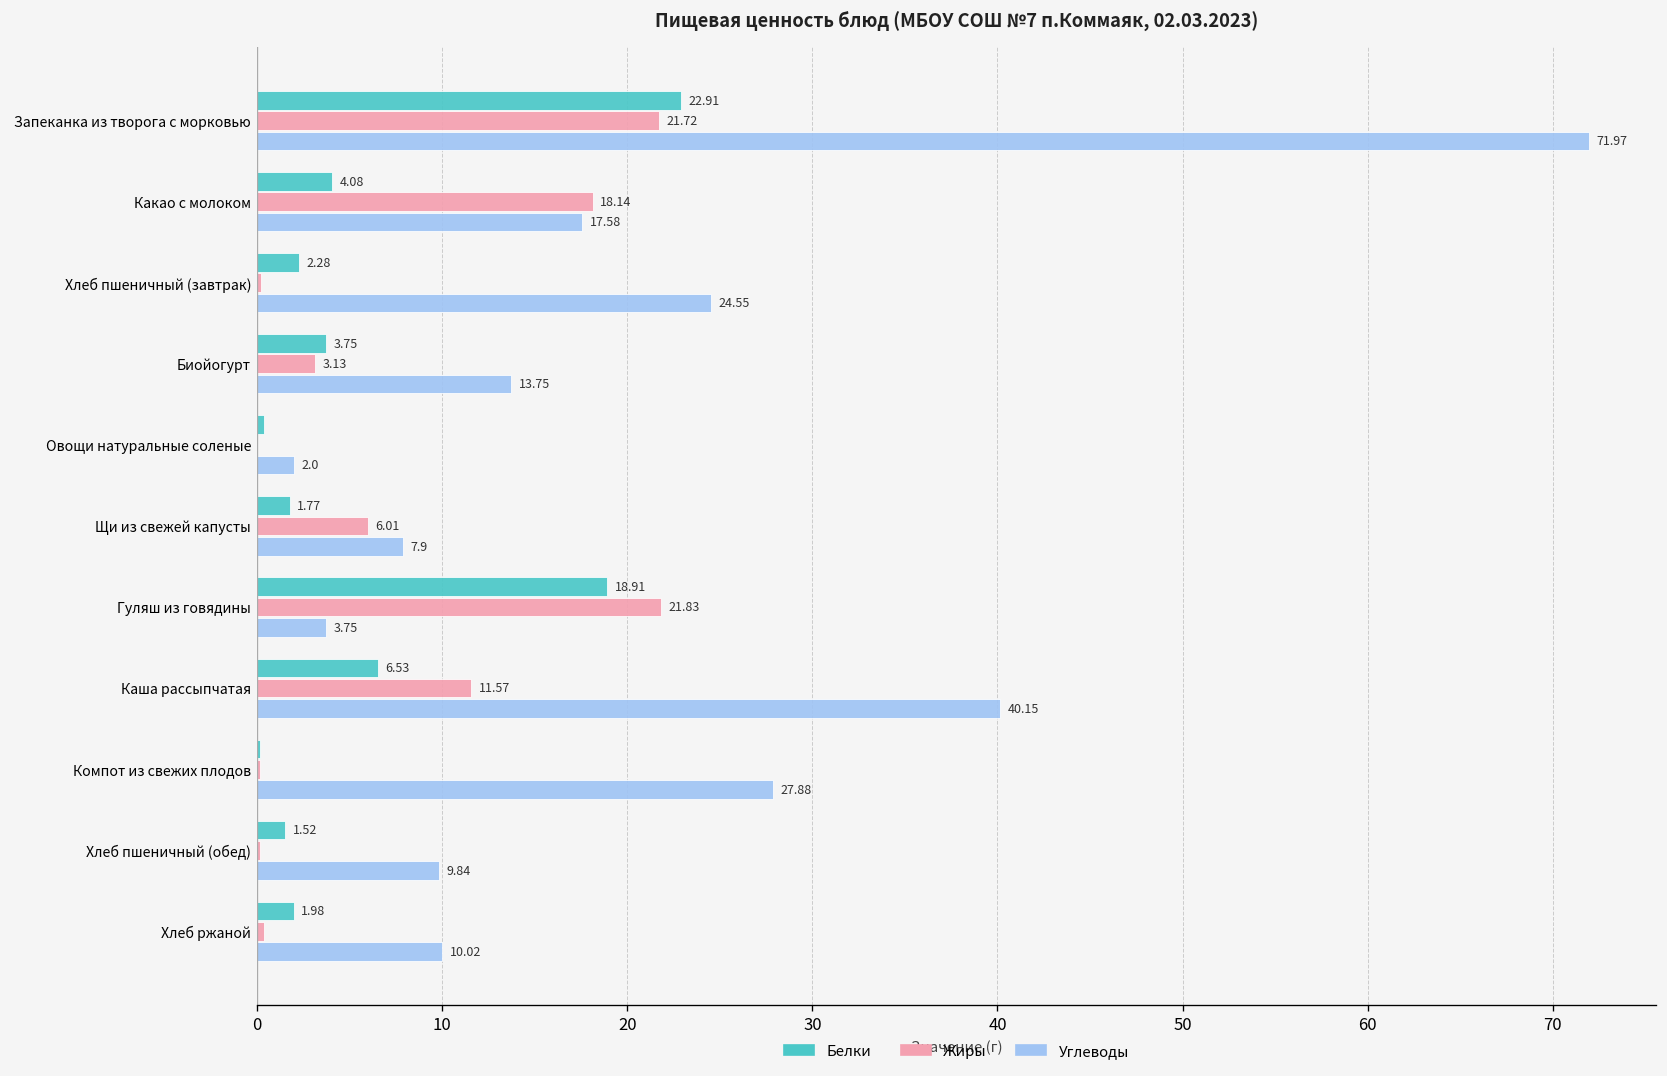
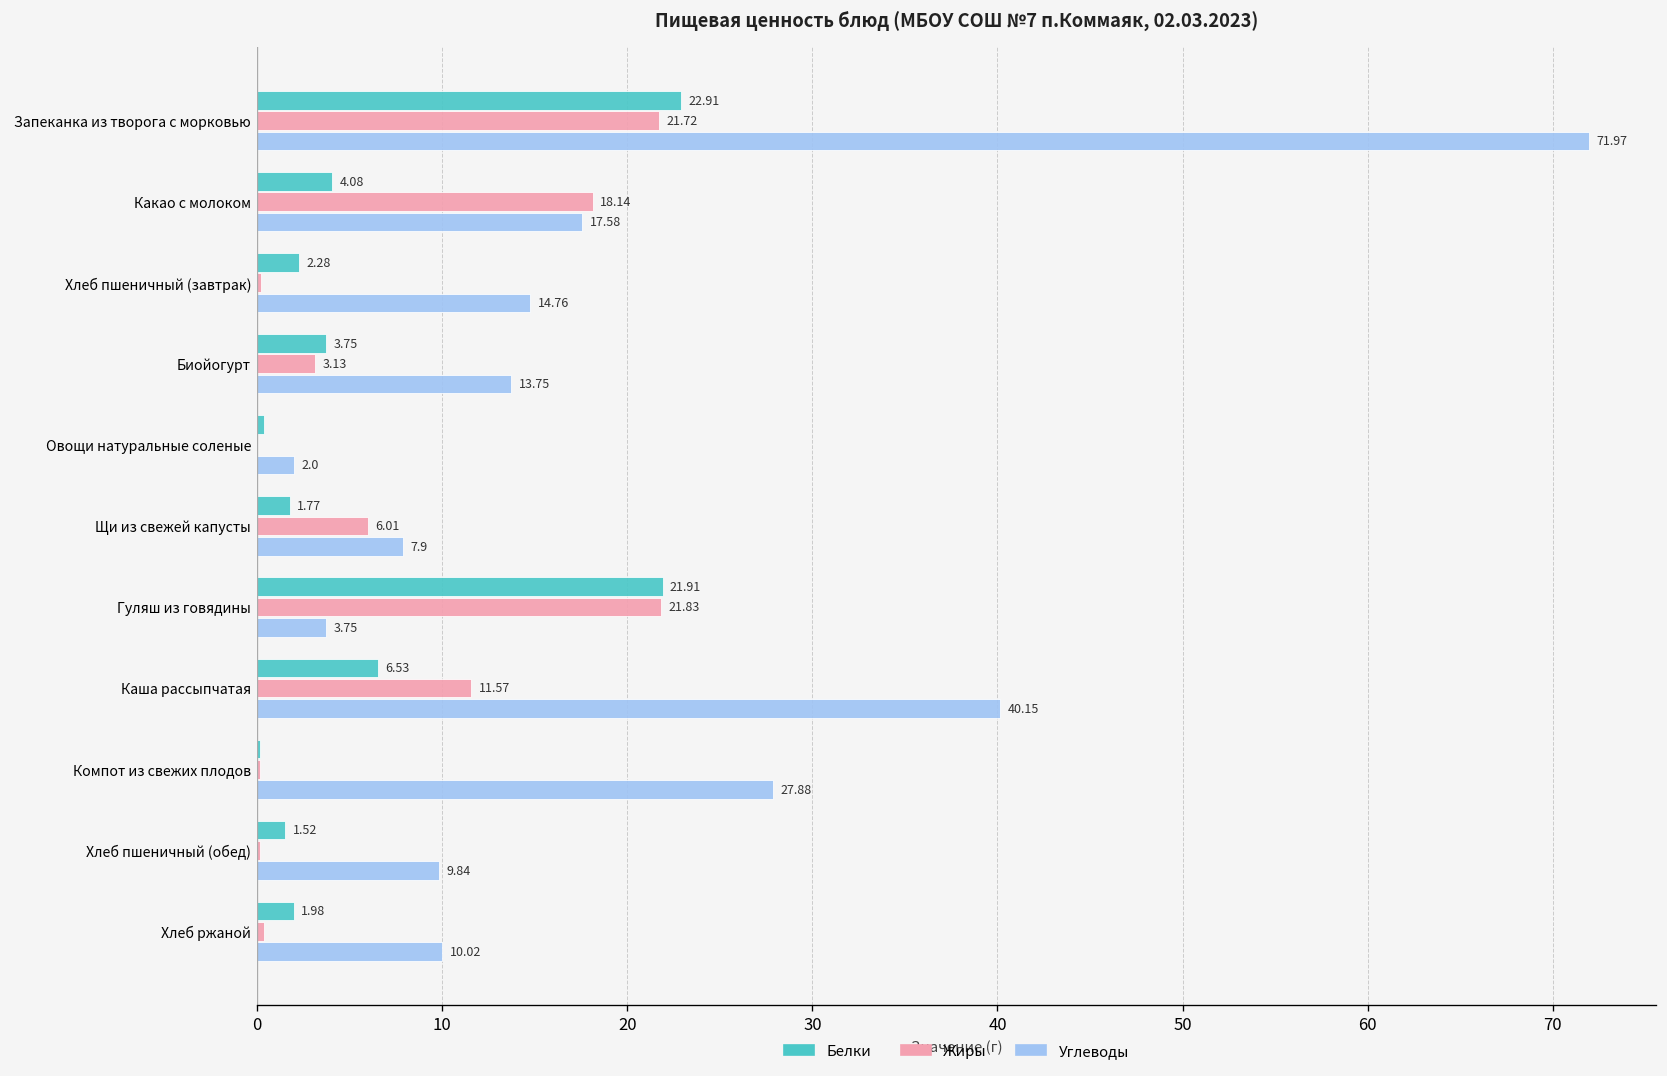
Углеводы, Хлеб пшеничный (завтрак): 24.55 -> 14.76
Белки, Гуляш из говядины: 18.91 -> 21.91
